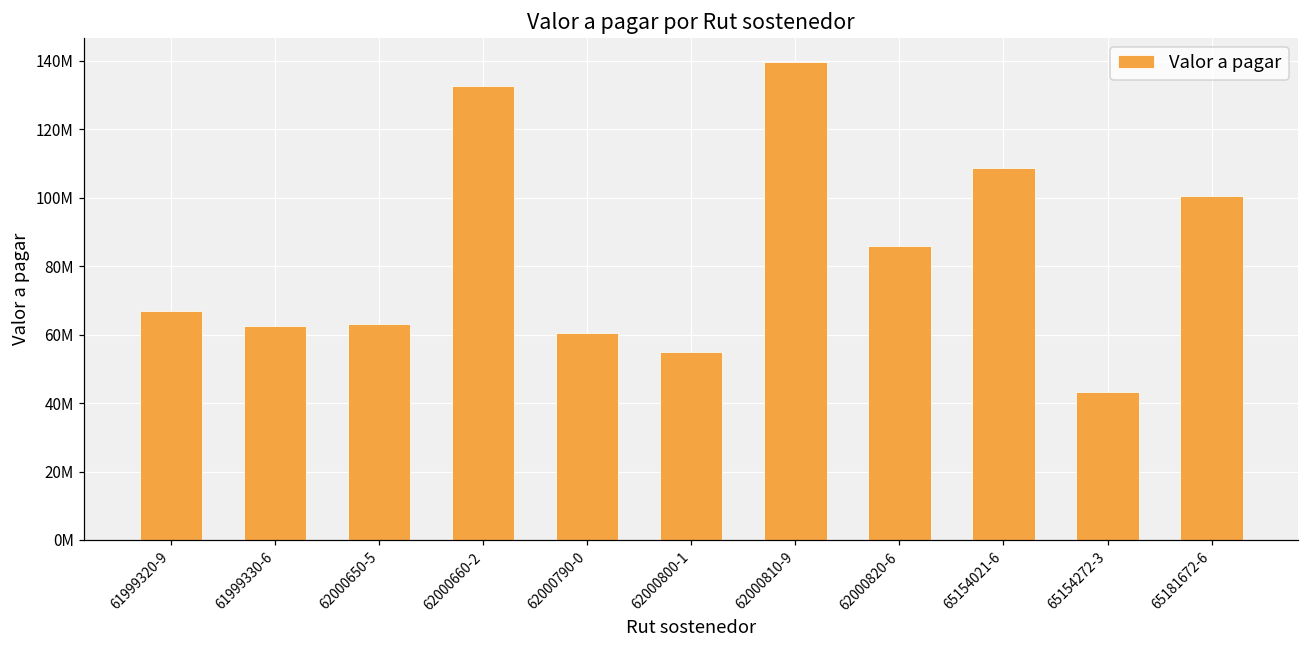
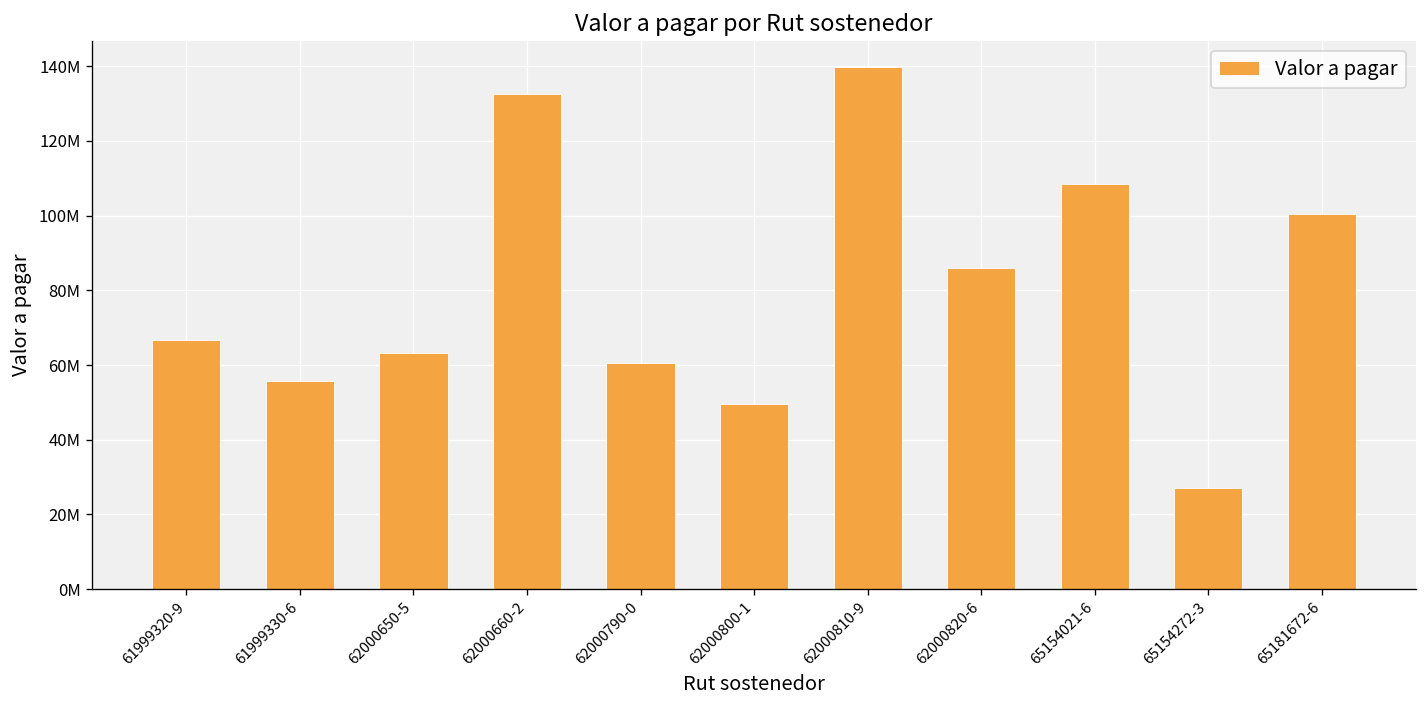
61999330-6: 63000000 -> 56000000
62000800-1: 55000000 -> 50000000
65154272-3: 43000000 -> 27000000
